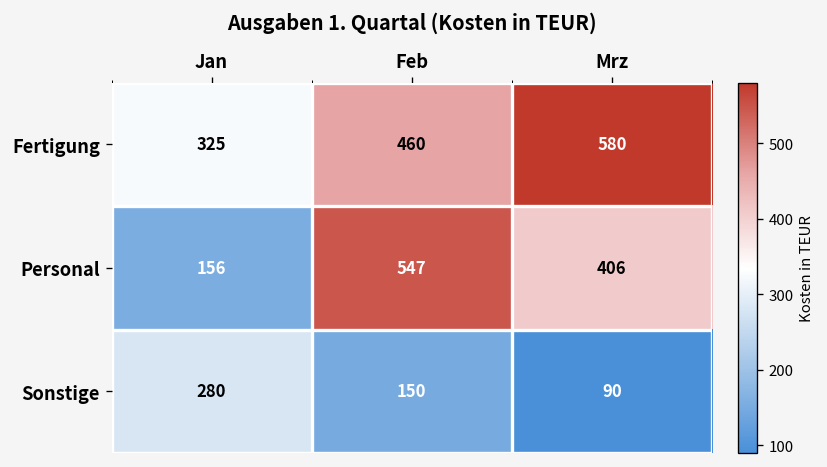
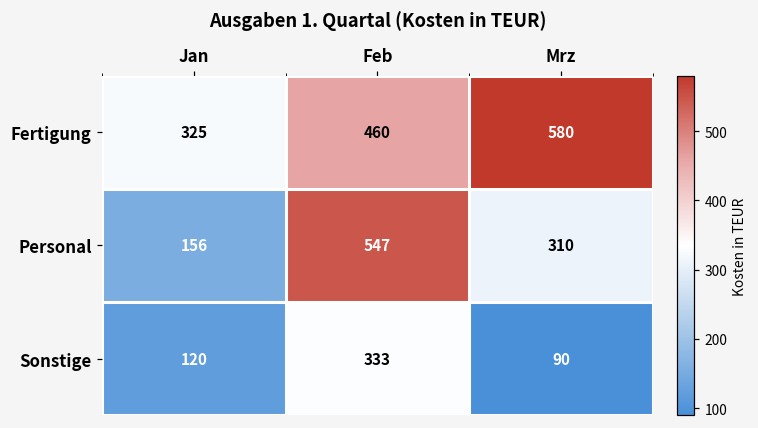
Personal, Mrz: 406 -> 310
Sonstige, Jan: 280 -> 120
Sonstige, Feb: 150 -> 333
